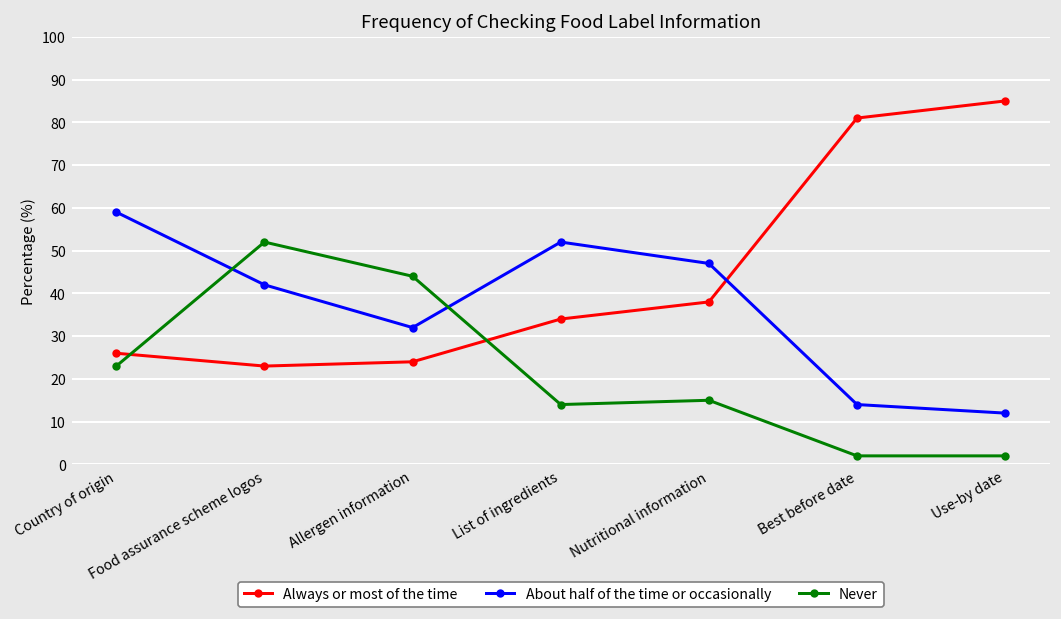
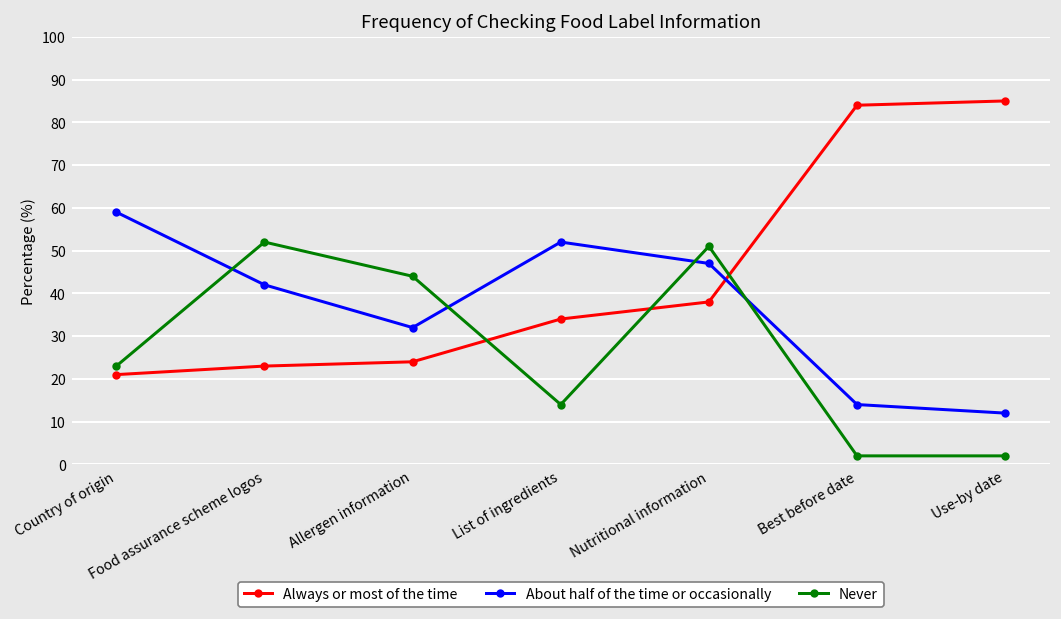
Always or most of the time, Country of origin: 26 -> 21
Never, Nutritional information: 15 -> 51
Always or most of the time, Best before date: 81 -> 84
